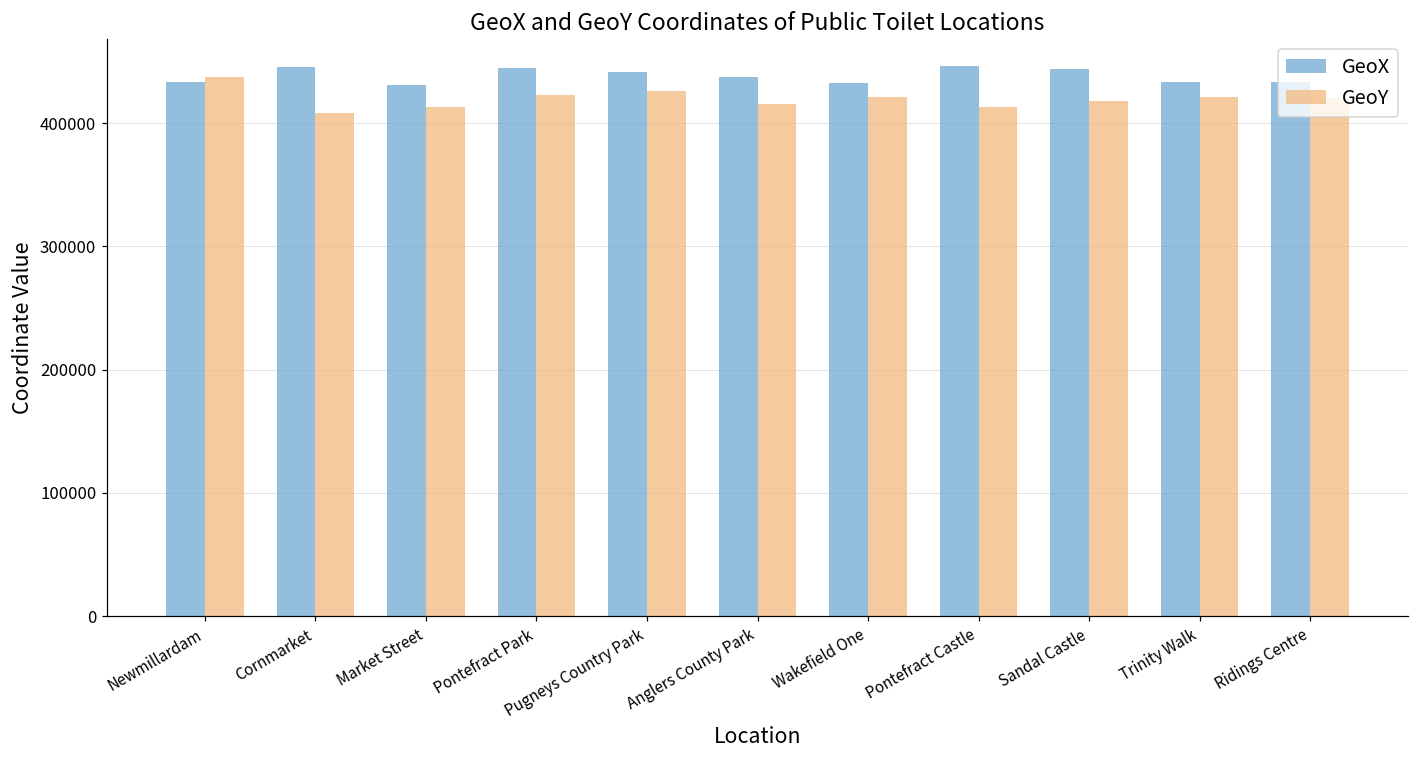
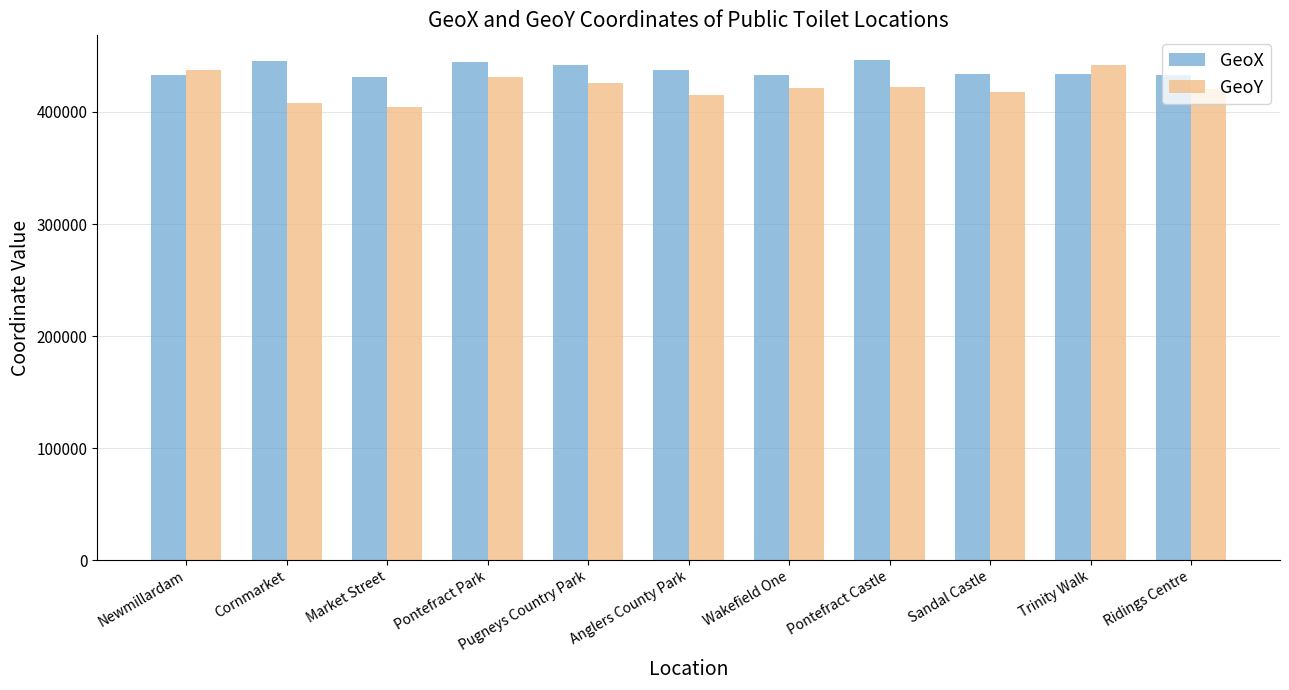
GeoY, Market Street: 413000 -> 404000
GeoY, Pontefract Park: 422000 -> 431000
GeoY, Pontefract Castle: 413000 -> 422000
GeoX, Sandal Castle: 444000 -> 434000
GeoY, Trinity Walk: 421000 -> 442000
